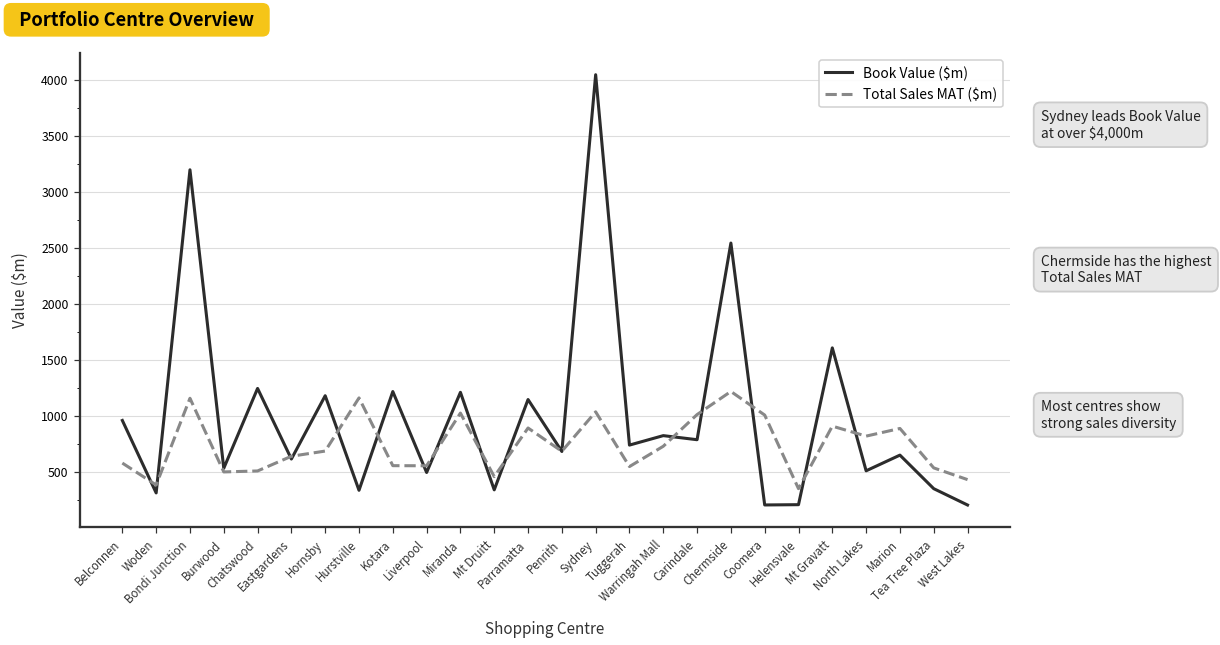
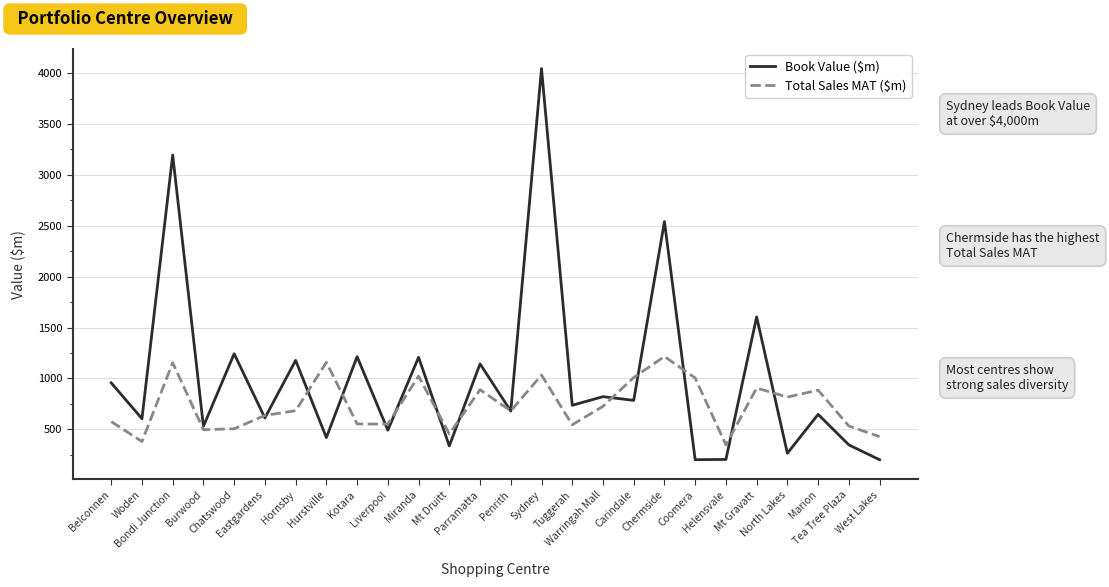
Book Value ($m), Woden: 310 -> 610
Book Value ($m), Hurstville: 330 -> 420
Book Value ($m), North Lakes: 510 -> 270
